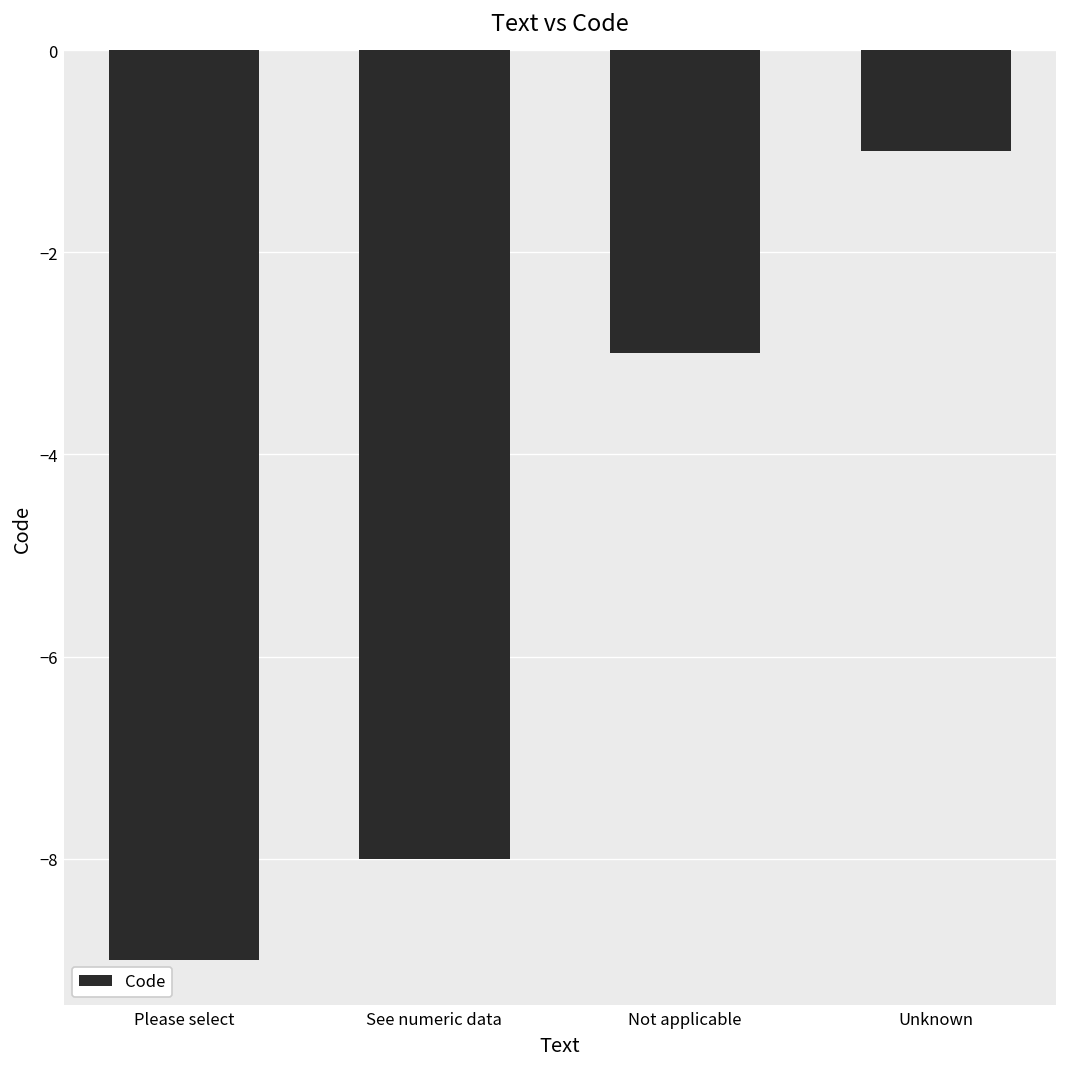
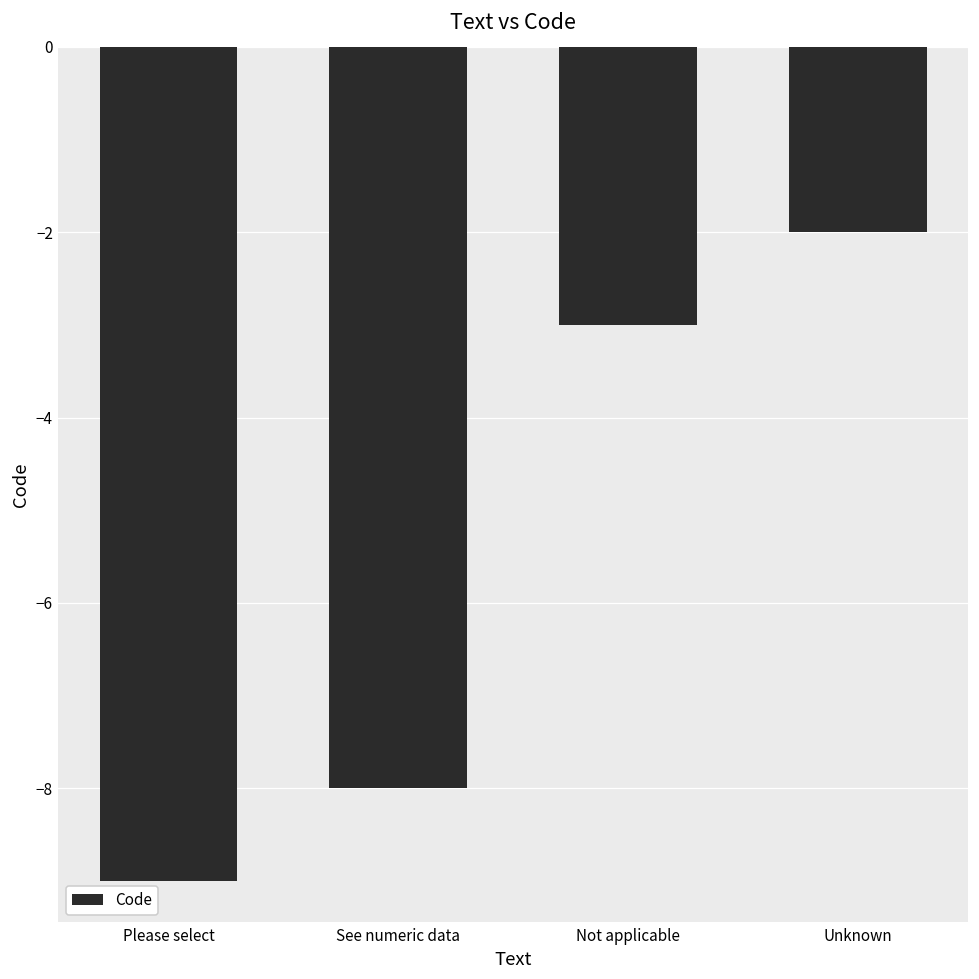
Unknown: -1 -> -2
